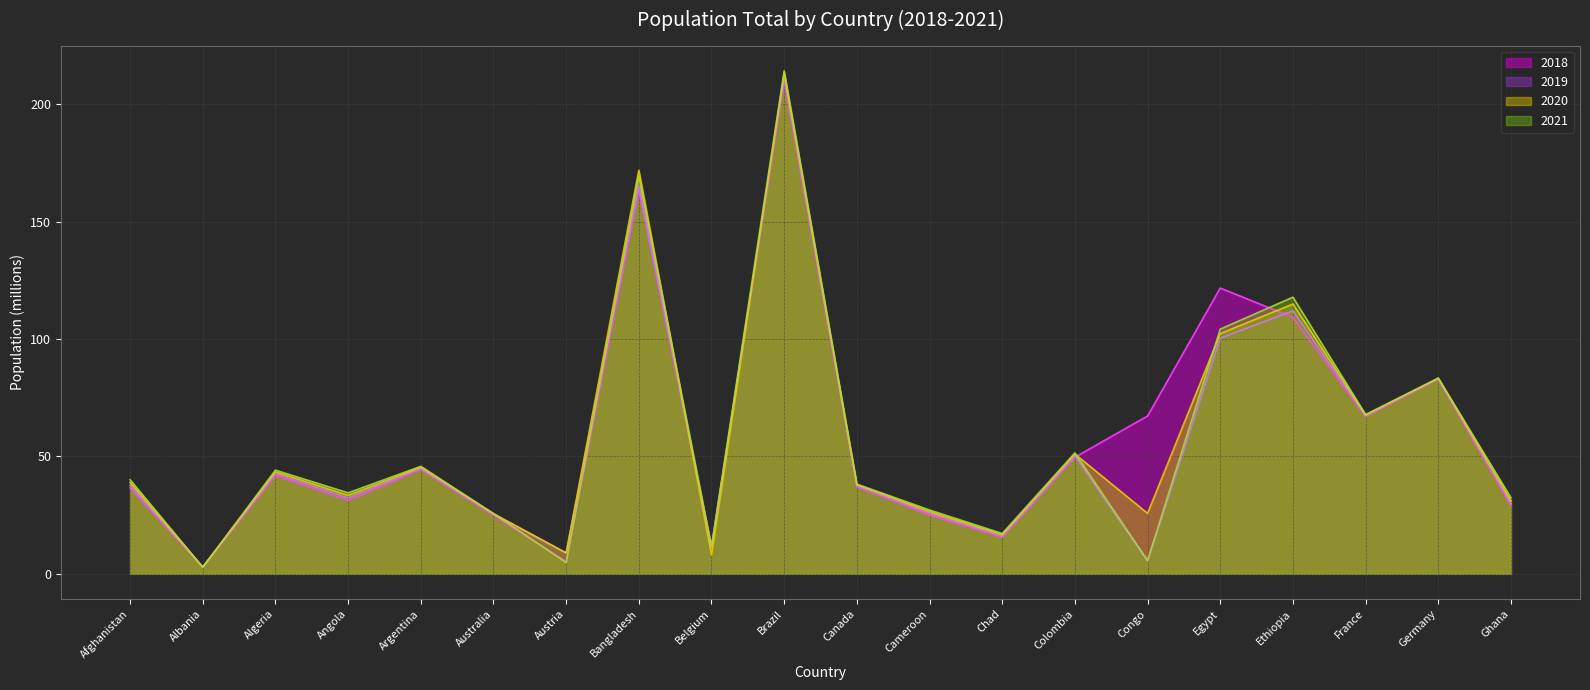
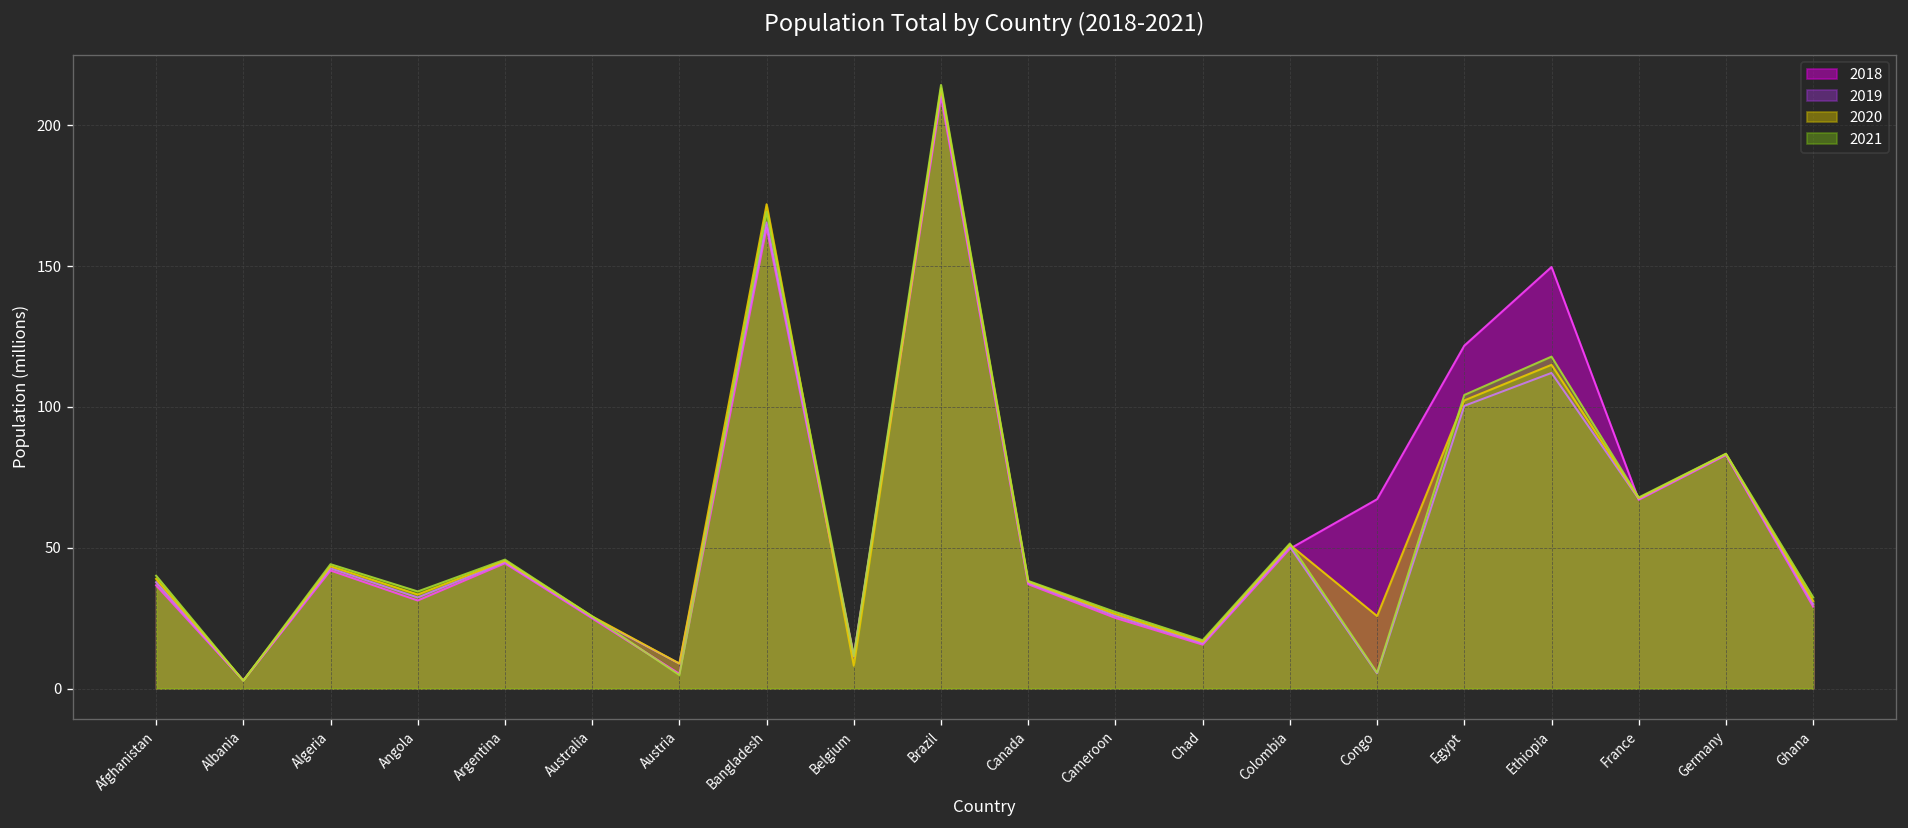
2018, Ethiopia: 109 -> 150
